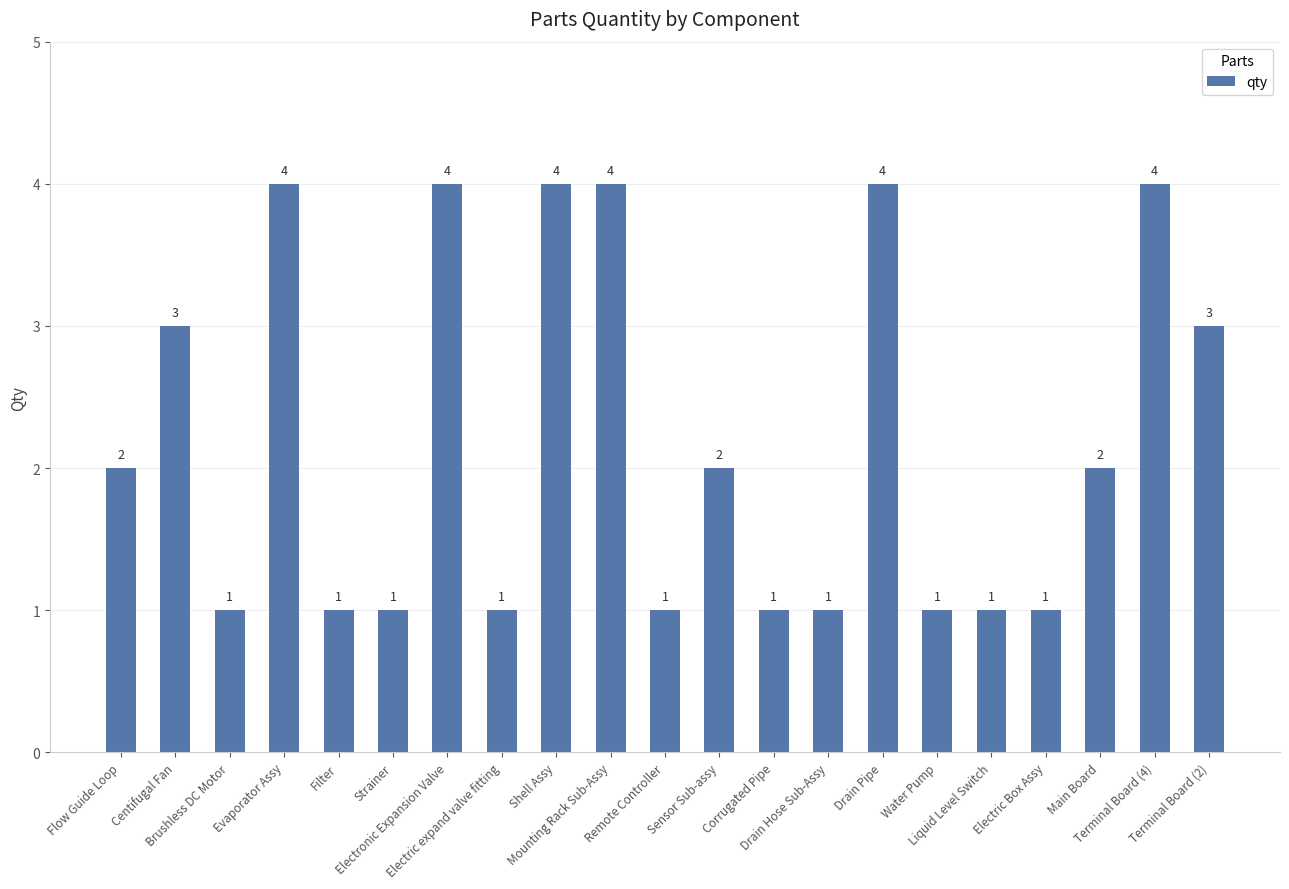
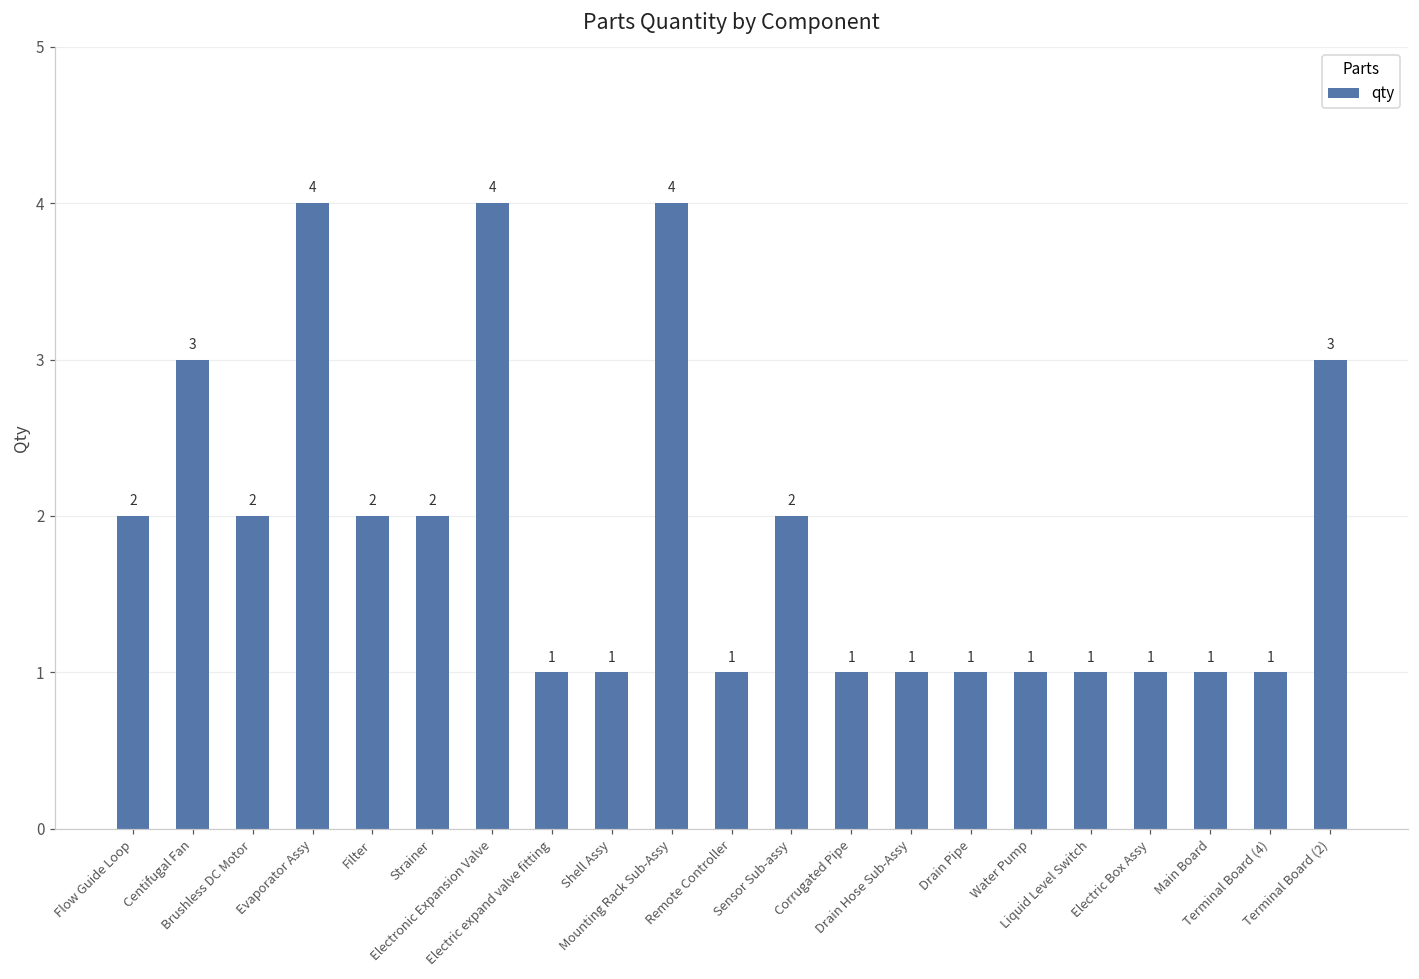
Brushless DC Motor: 1 -> 2
Filter: 1 -> 2
Strainer: 1 -> 2
Shell Assy: 4 -> 1
Drain Pipe: 4 -> 1
Main Board: 2 -> 1
Terminal Board (4): 4 -> 1
